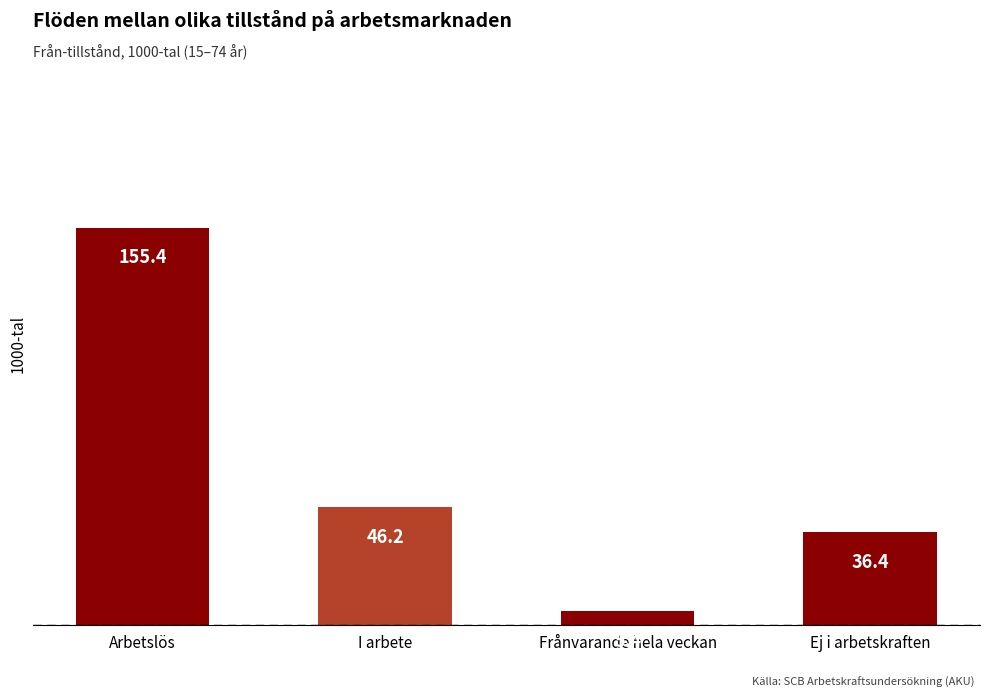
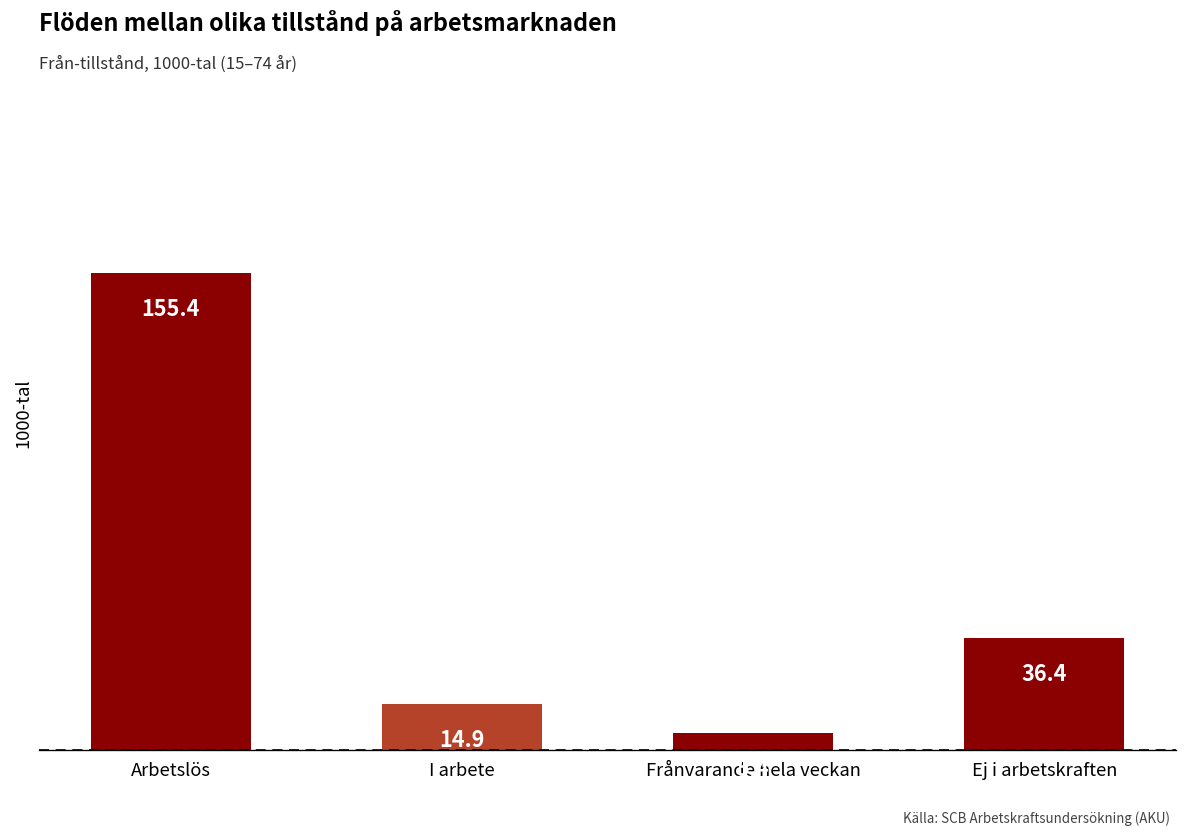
I arbete: 46.2 -> 14.9
